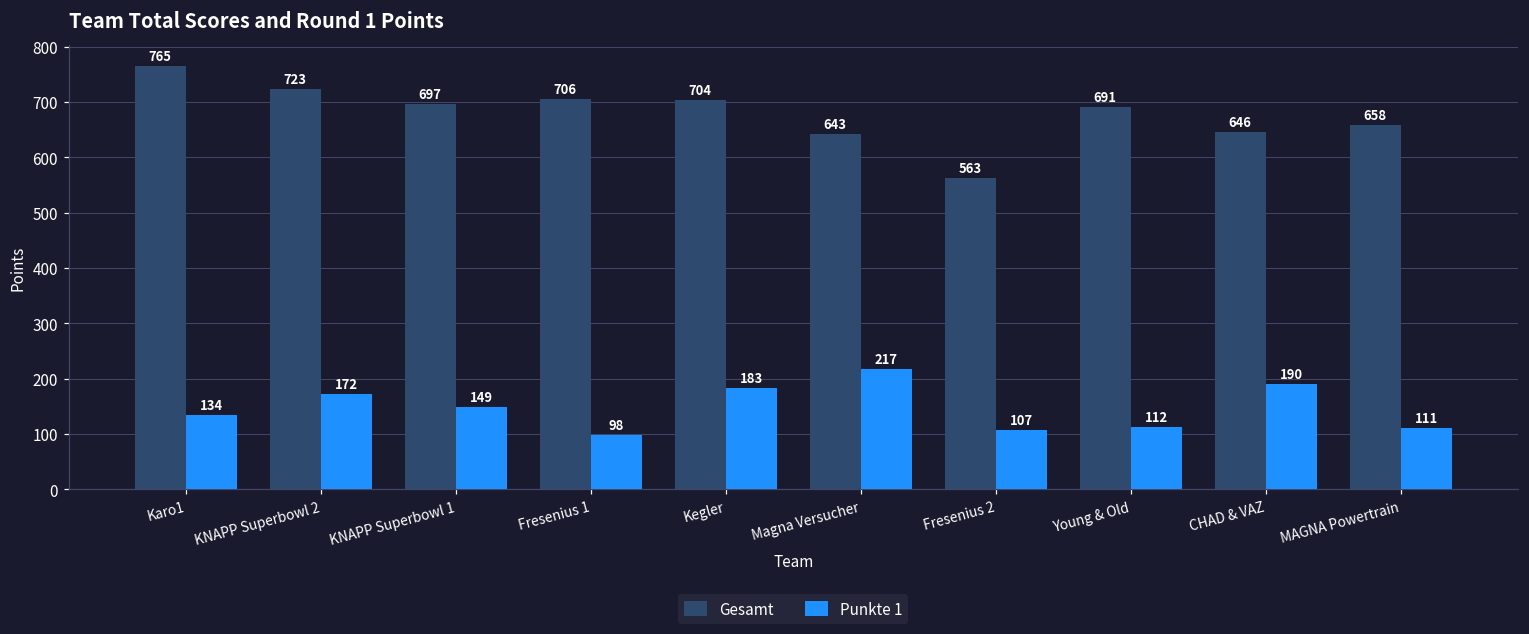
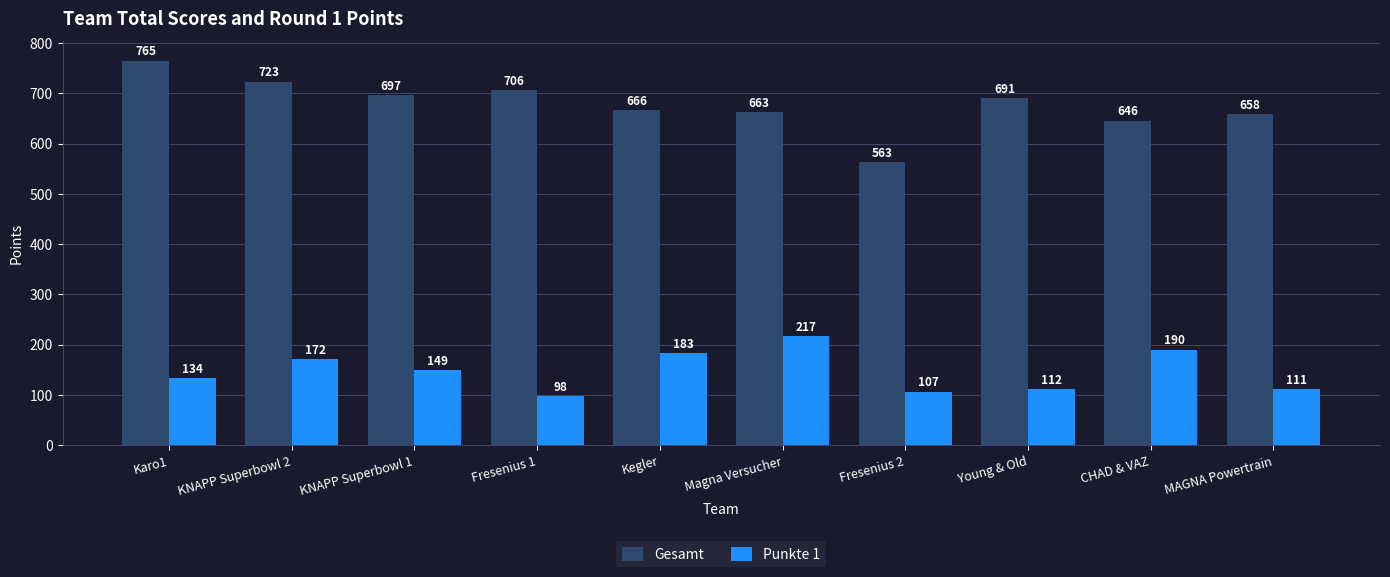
Gesamt, Kegler: 704 -> 666
Gesamt, Magna Versucher: 643 -> 663
